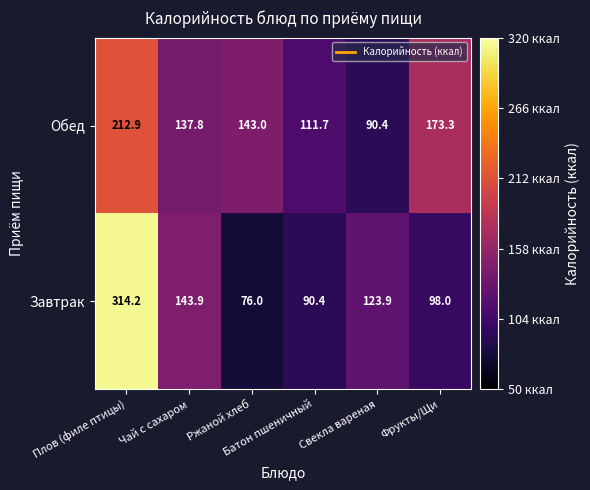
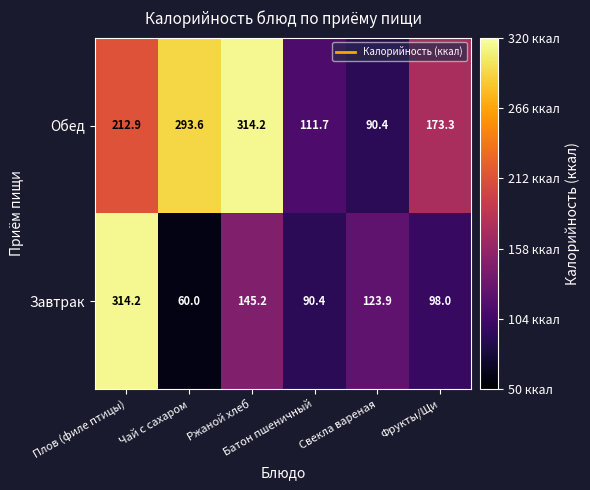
Обед, Чай с сахаром: 137.8 -> 293.6
Обед, Ржаной хлеб: 143.0 -> 314.2
Завтрак, Чай с сахаром: 143.9 -> 60.0
Завтрак, Ржаной хлеб: 76.0 -> 145.2
